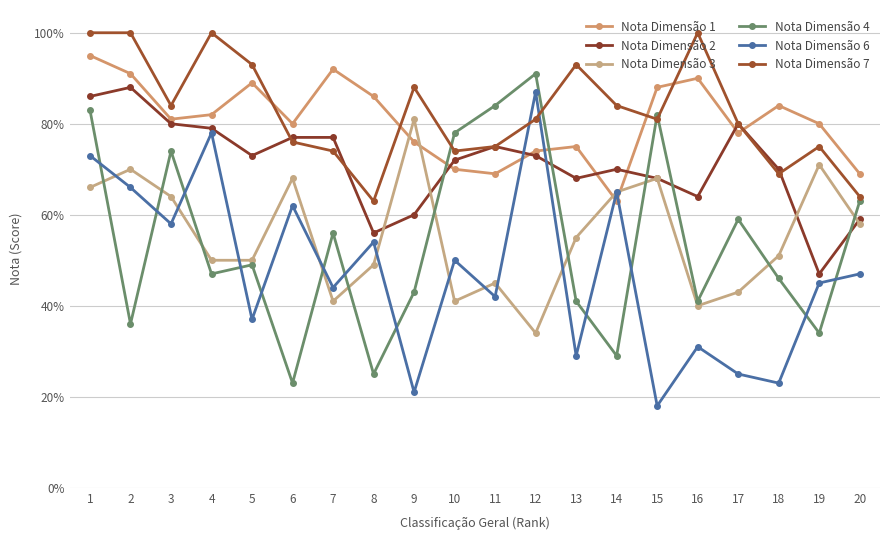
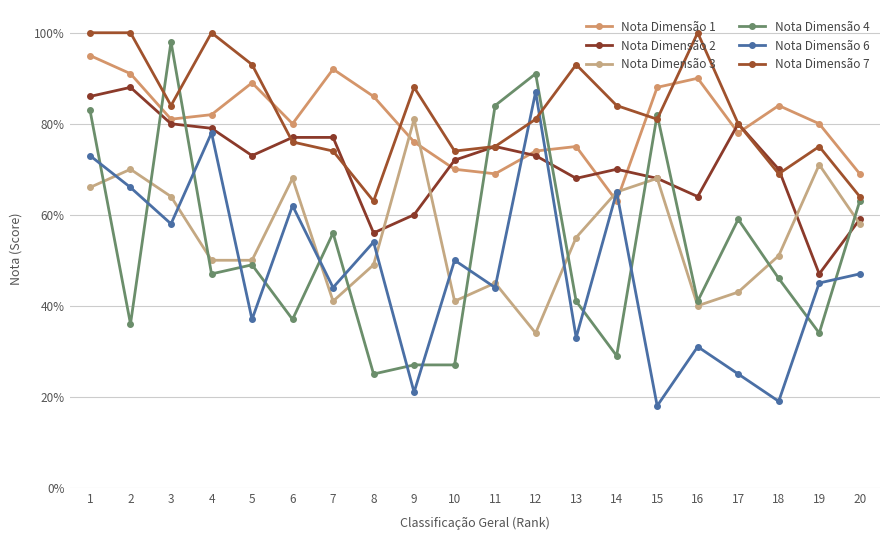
Nota Dimensão 4, 3: 74% -> 98%
Nota Dimensão 4, 6: 23% -> 37%
Nota Dimensão 4, 9: 43% -> 27%
Nota Dimensão 4, 10: 78% -> 27%
Nota Dimensão 6, 11: 42% -> 44%
Nota Dimensão 6, 13: 29% -> 33%
Nota Dimensão 6, 18: 23% -> 19%
